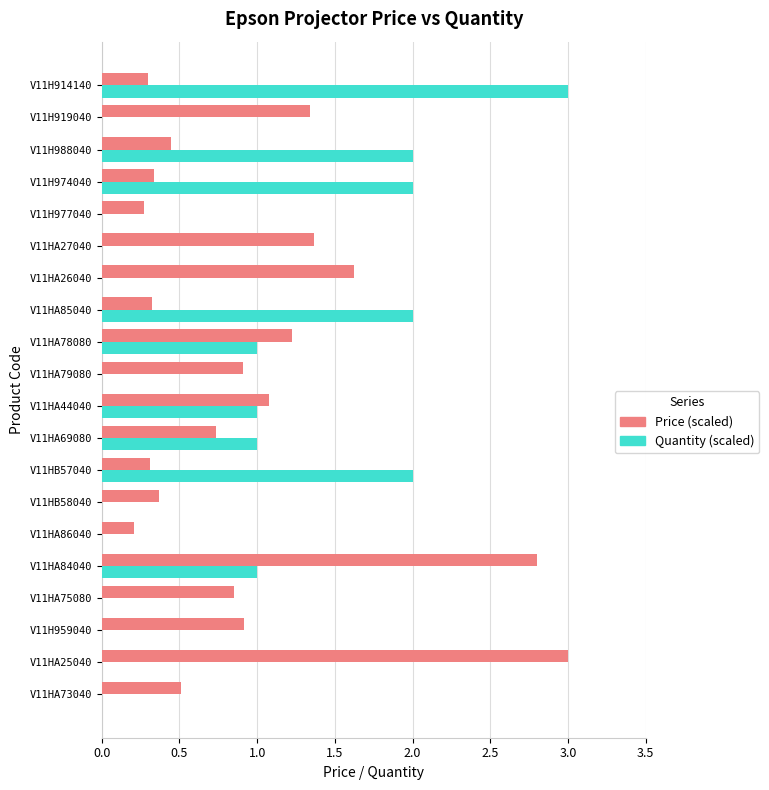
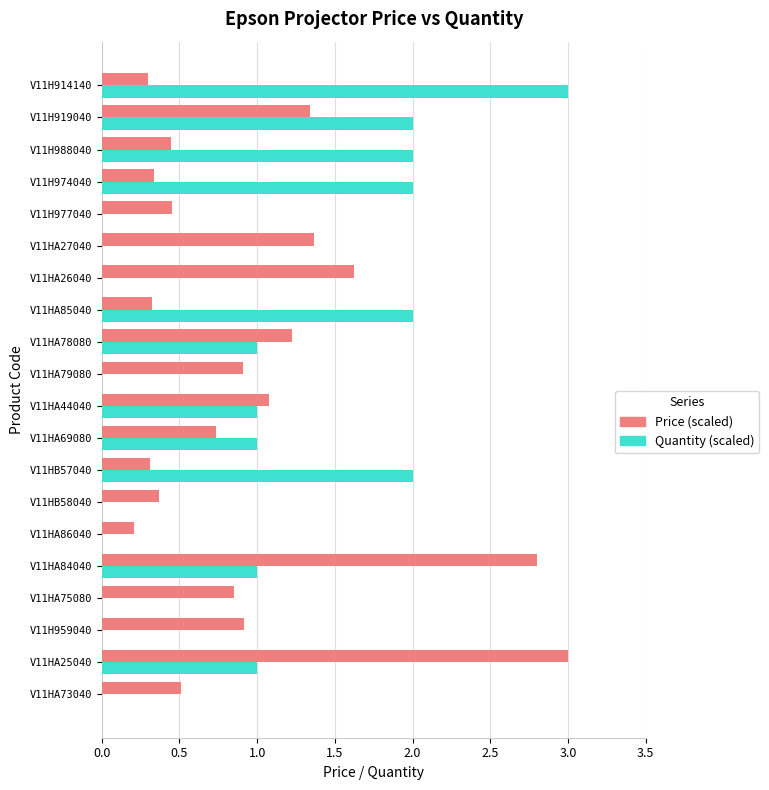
Quantity (scaled), V11H919040: 0 -> 2
Price (scaled), V11H977040: 0.27 -> 0.45
Quantity (scaled), V11HA25040: 0 -> 1
